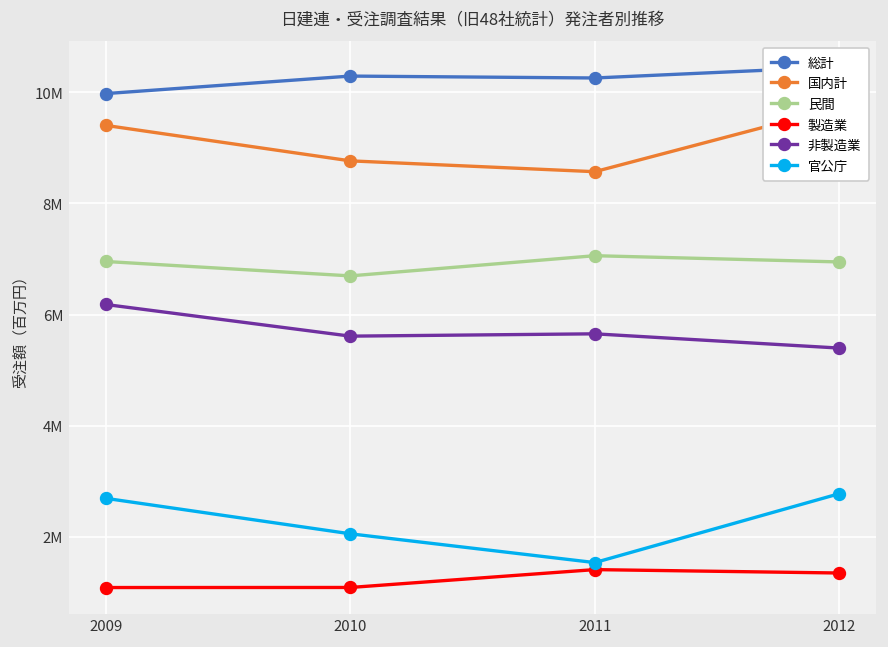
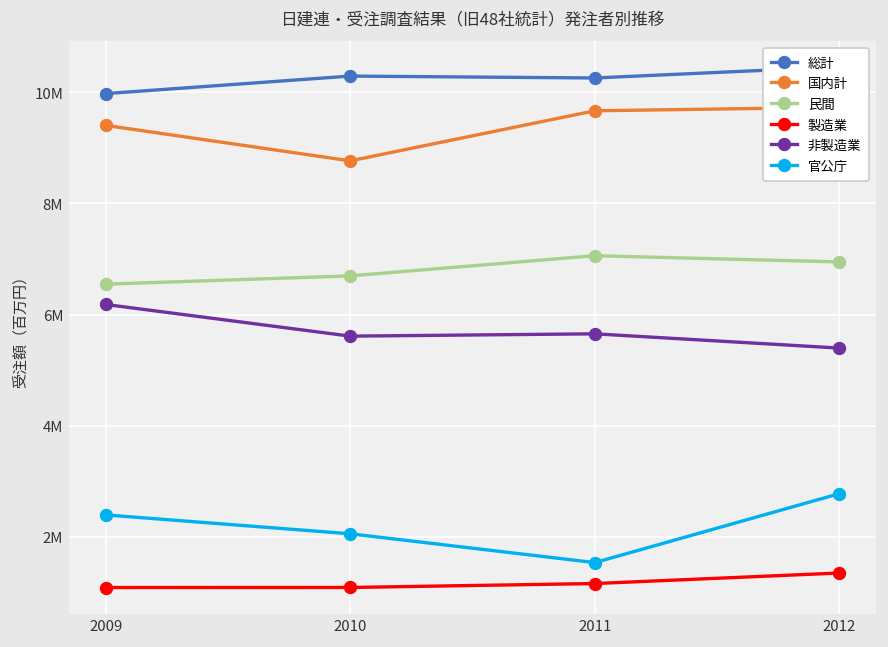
民間, 2009: 7000000 -> 6500000
官公庁, 2009: 2700000 -> 2400000
国内計, 2011: 8600000 -> 9700000
製造業, 2011: 1400000 -> 1200000
